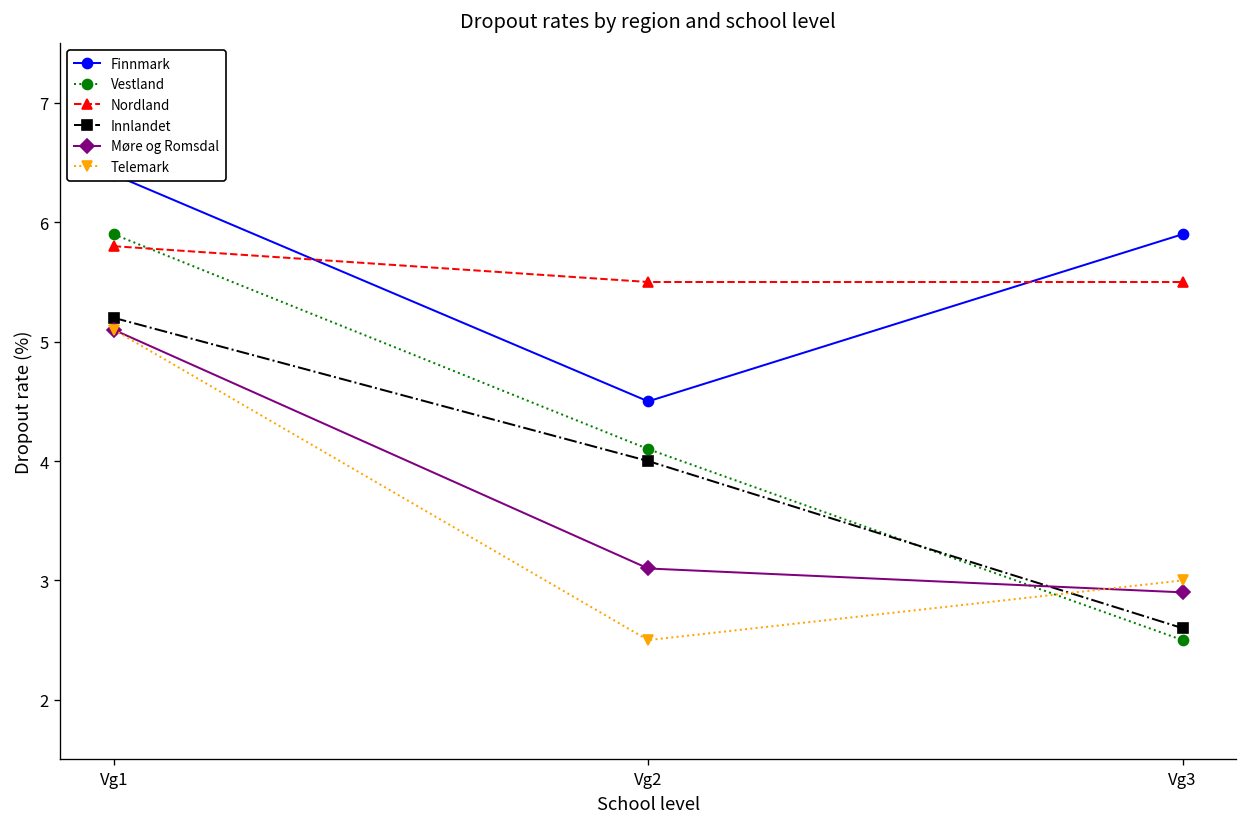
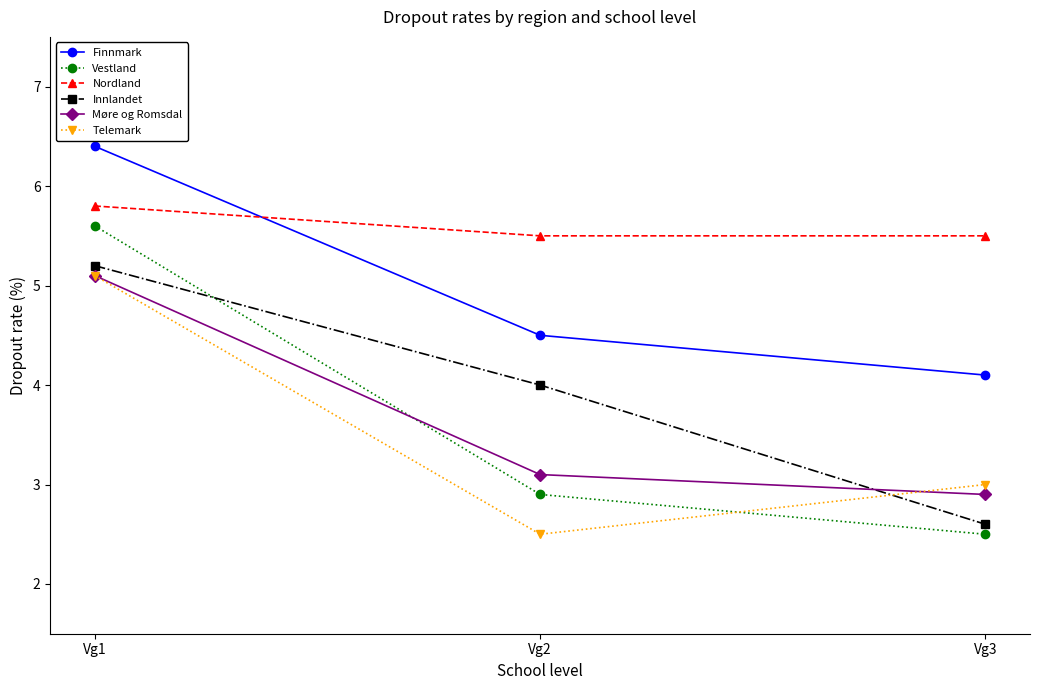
Vestland, Vg1: 5.9 -> 5.6
Vestland, Vg2: 4.1 -> 2.9
Finnmark, Vg3: 5.9 -> 4.1
